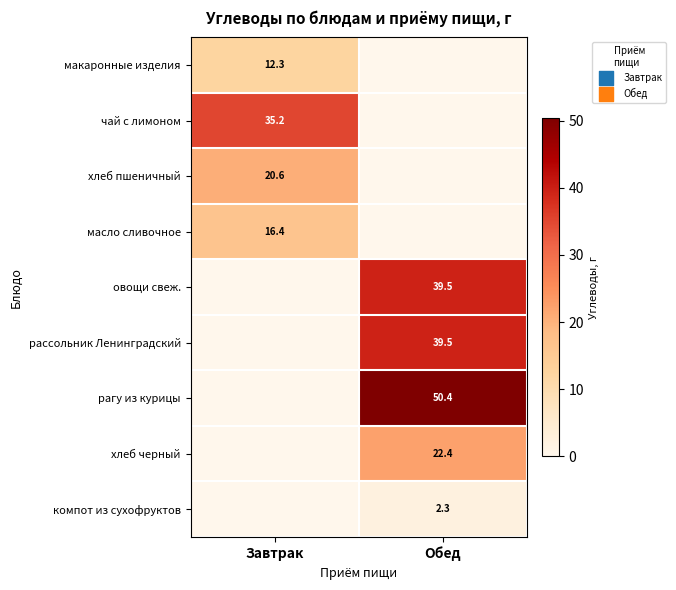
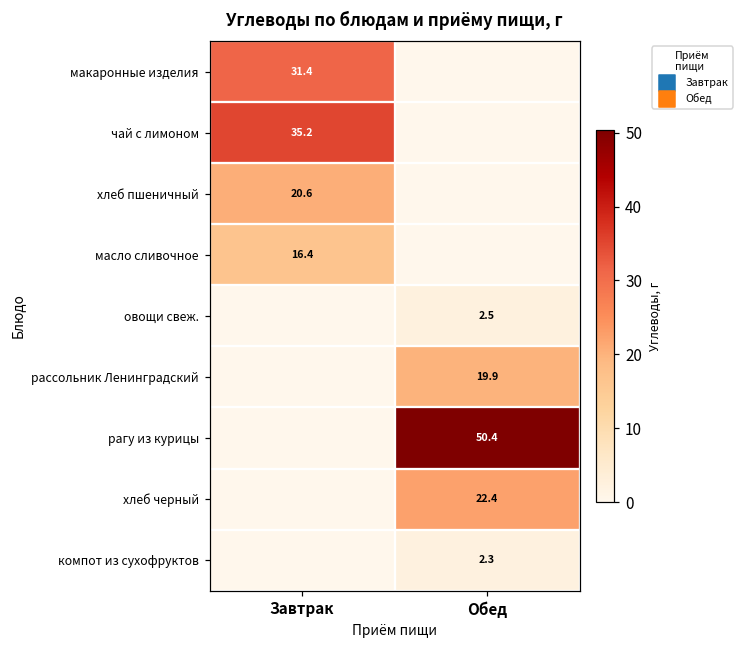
макаронные изделия, Завтрак: 12.3 -> 31.4
овощи свеж., Обед: 39.5 -> 2.5
рассольник Ленинградский, Обед: 39.5 -> 19.9
